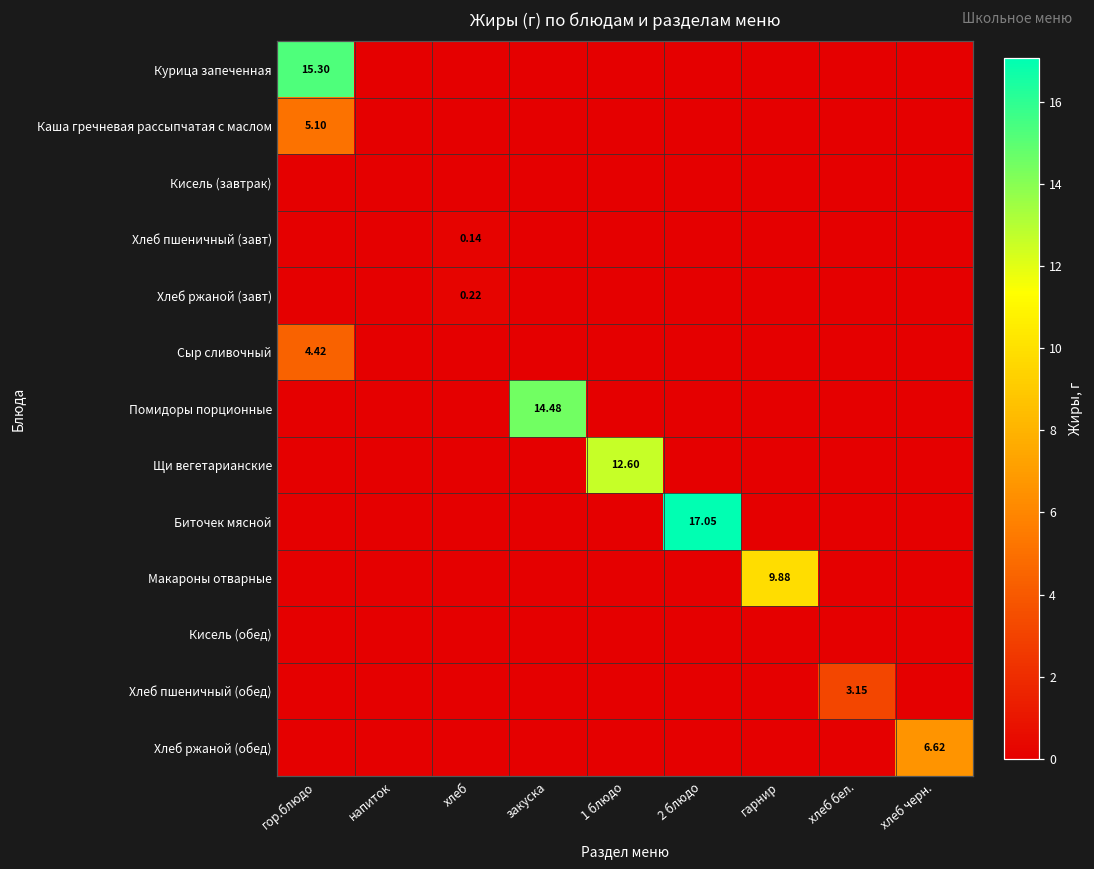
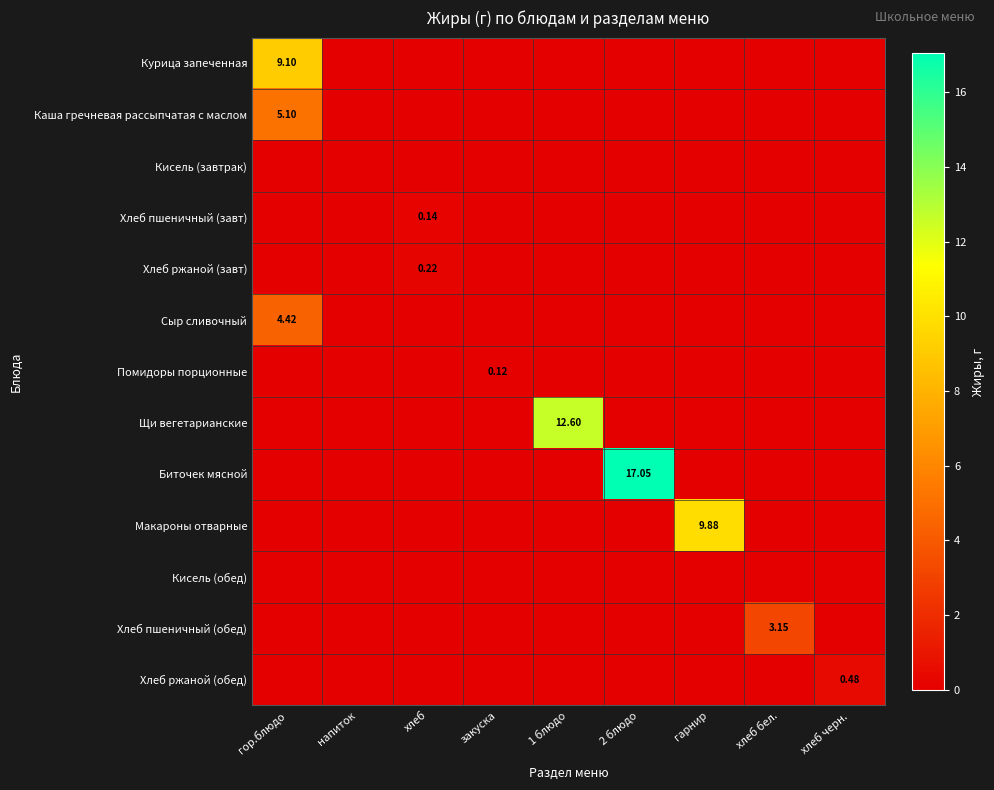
Курица запеченная, гор.блюдо: 15.30 -> 9.10
Помидоры порционные, закуска: 14.48 -> 0.12
Хлеб ржаной (обед), хлеб черн.: 6.62 -> 0.48
